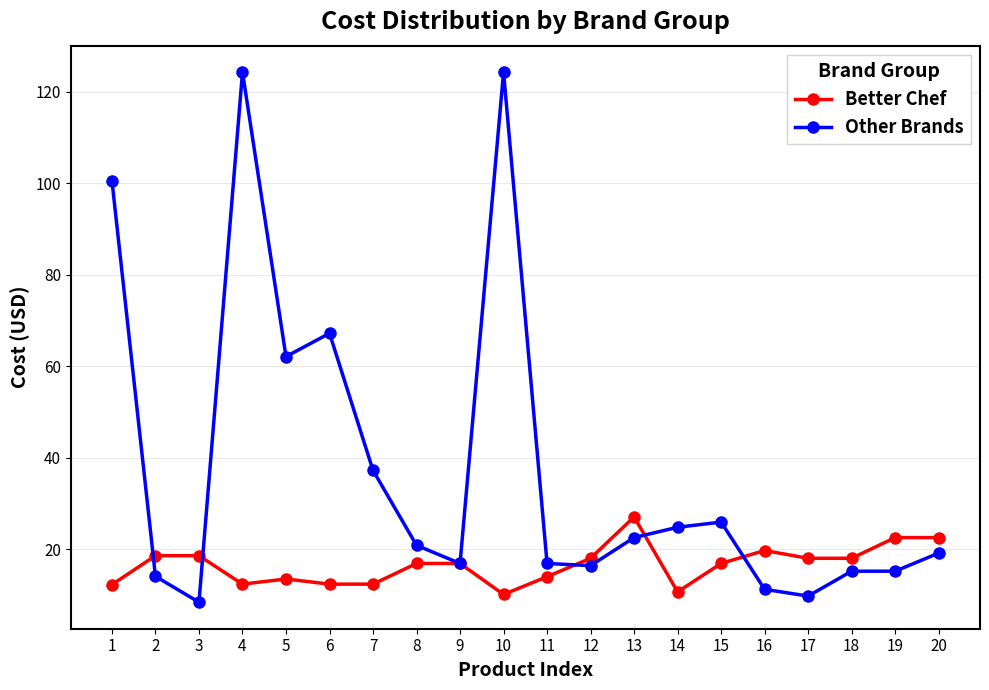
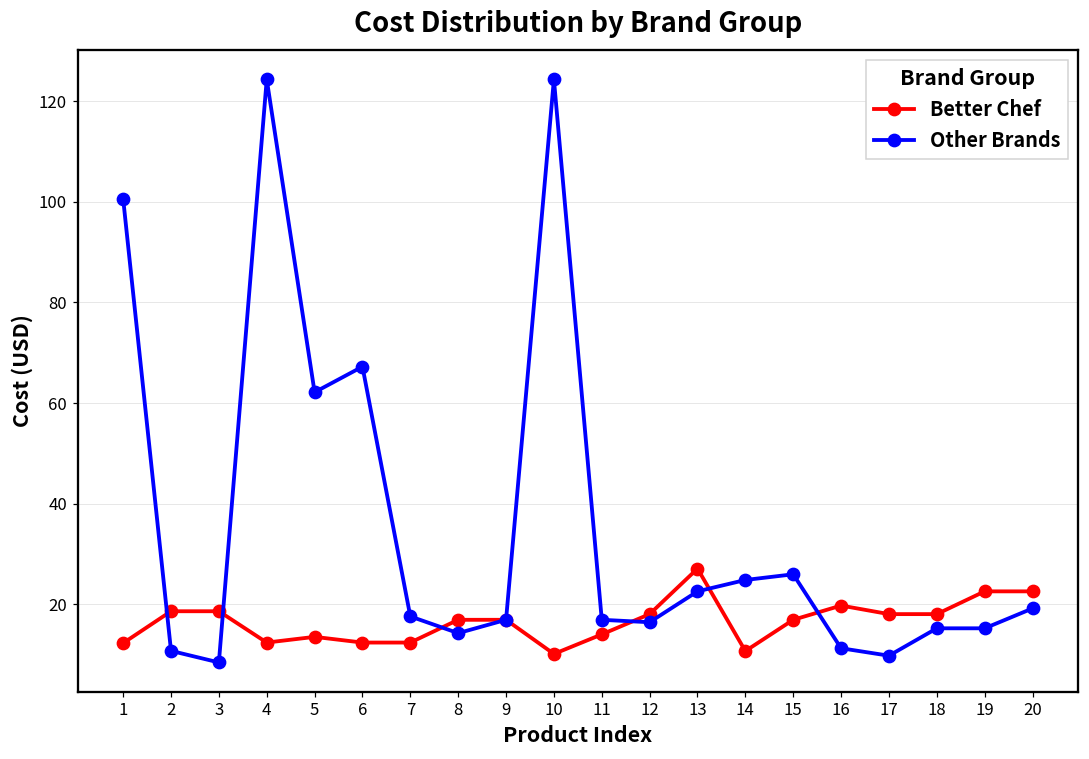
Other Brands, 2: 14 -> 11
Other Brands, 7: 37 -> 18
Other Brands, 8: 21 -> 14
